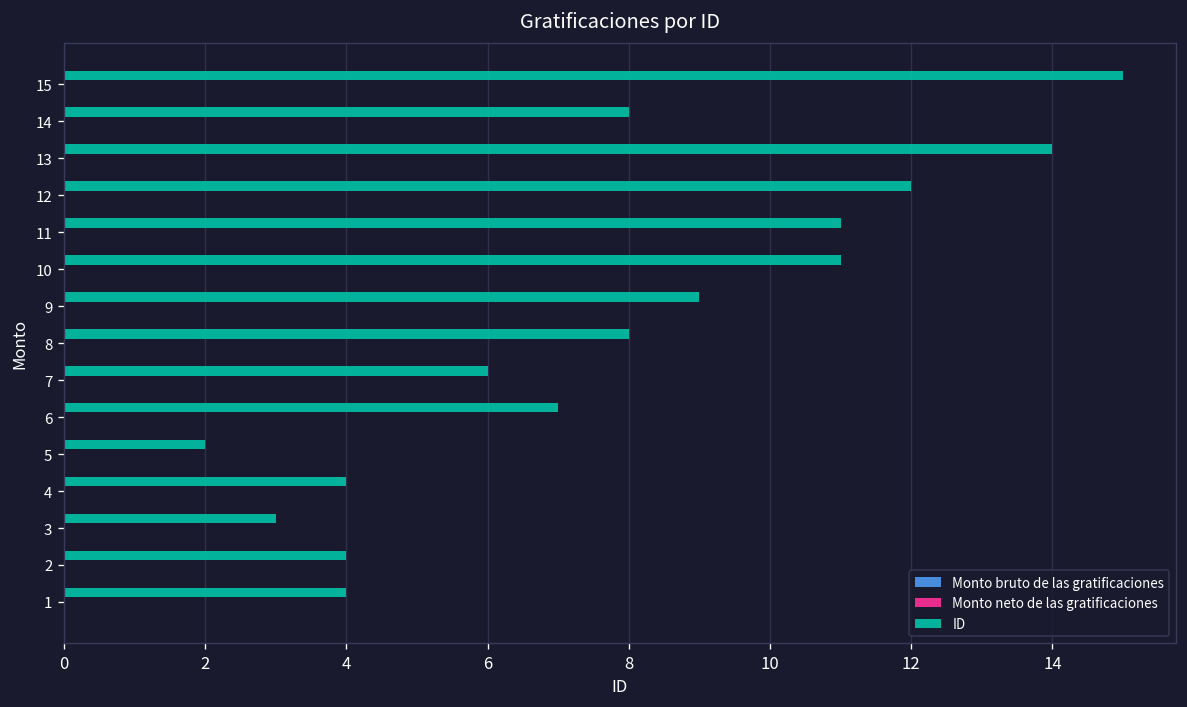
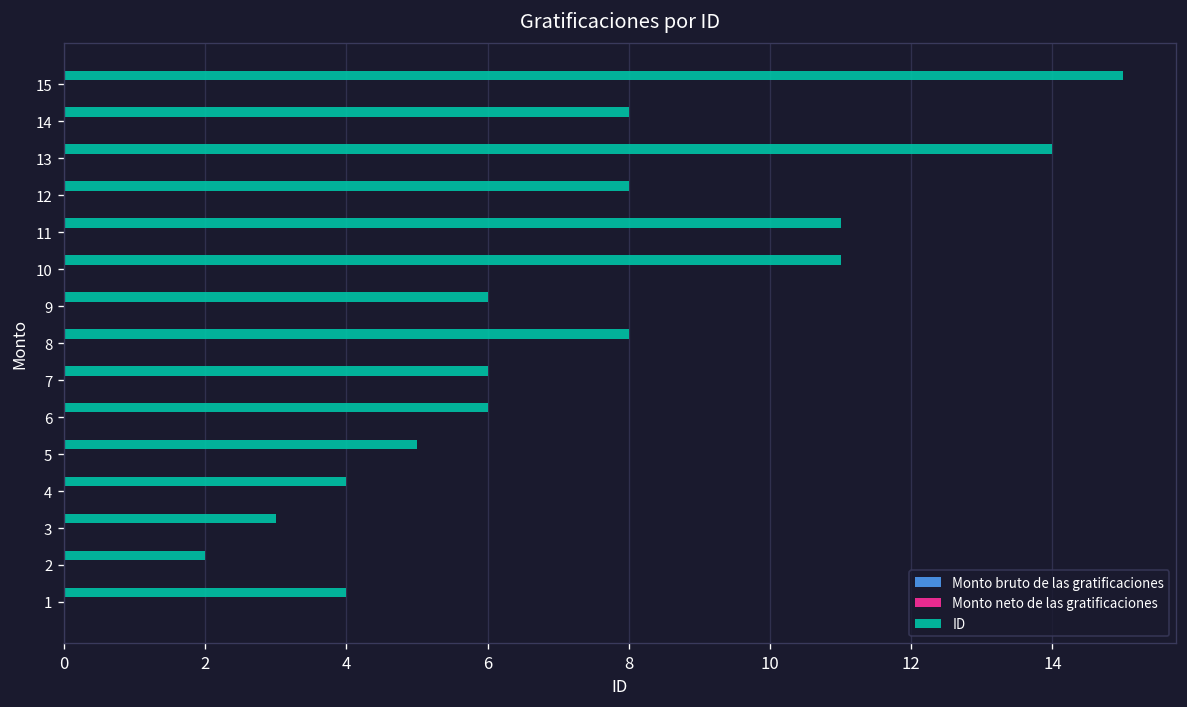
ID, 12: 12 -> 8
ID, 9: 9 -> 6
ID, 6: 7 -> 6
ID, 5: 2 -> 5
ID, 2: 4 -> 2
